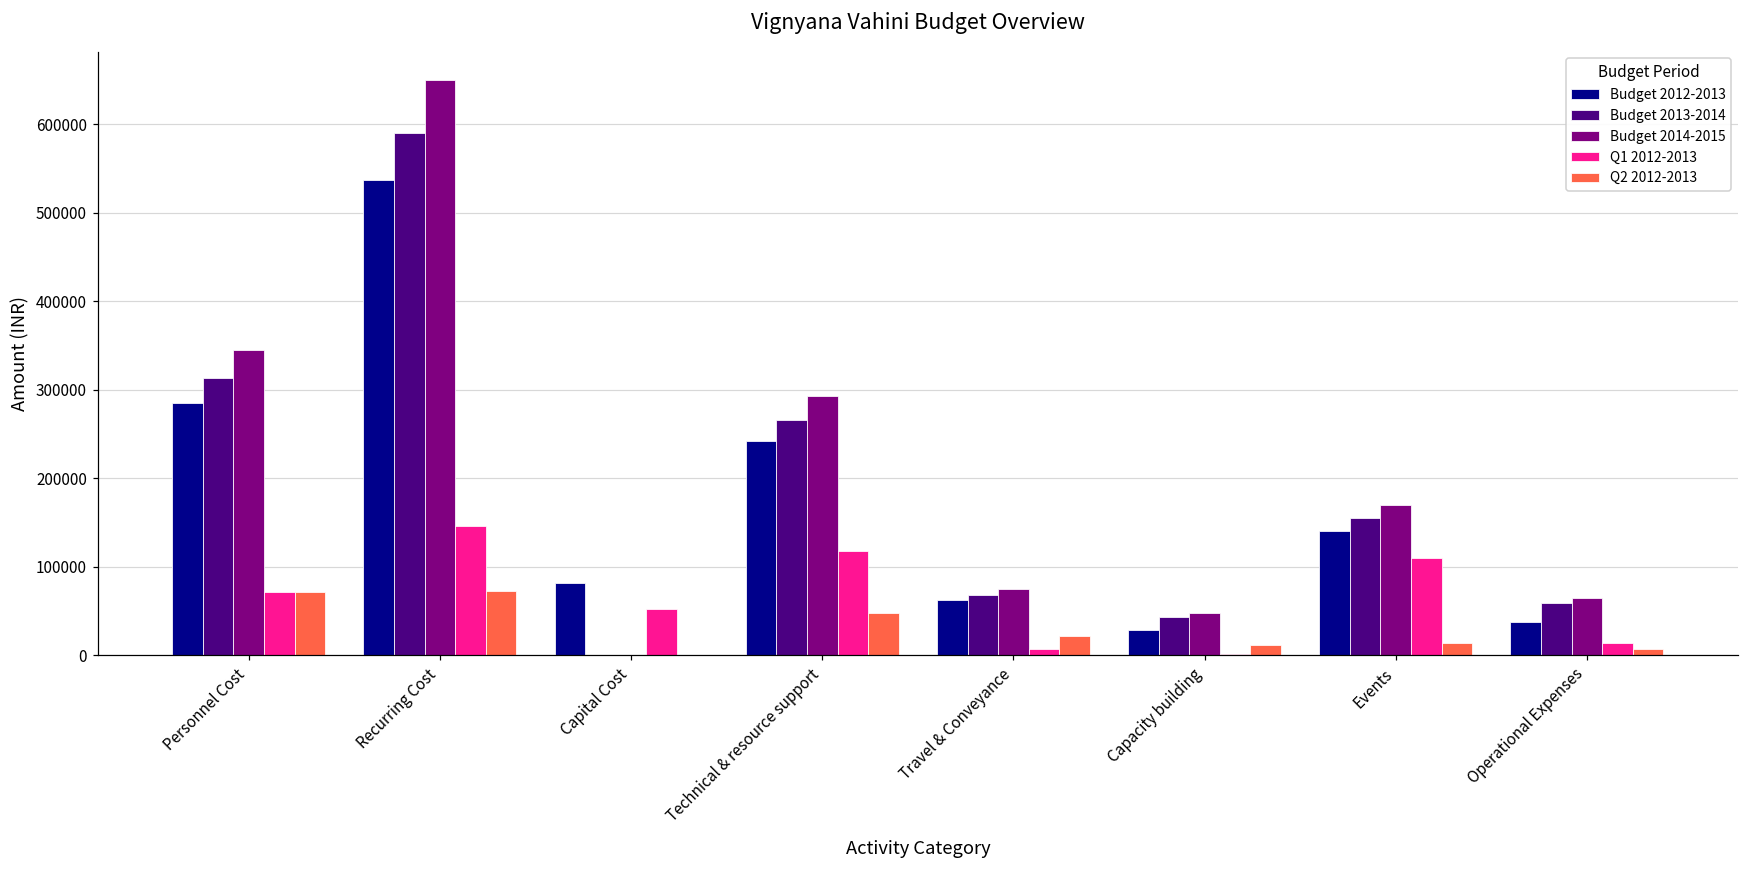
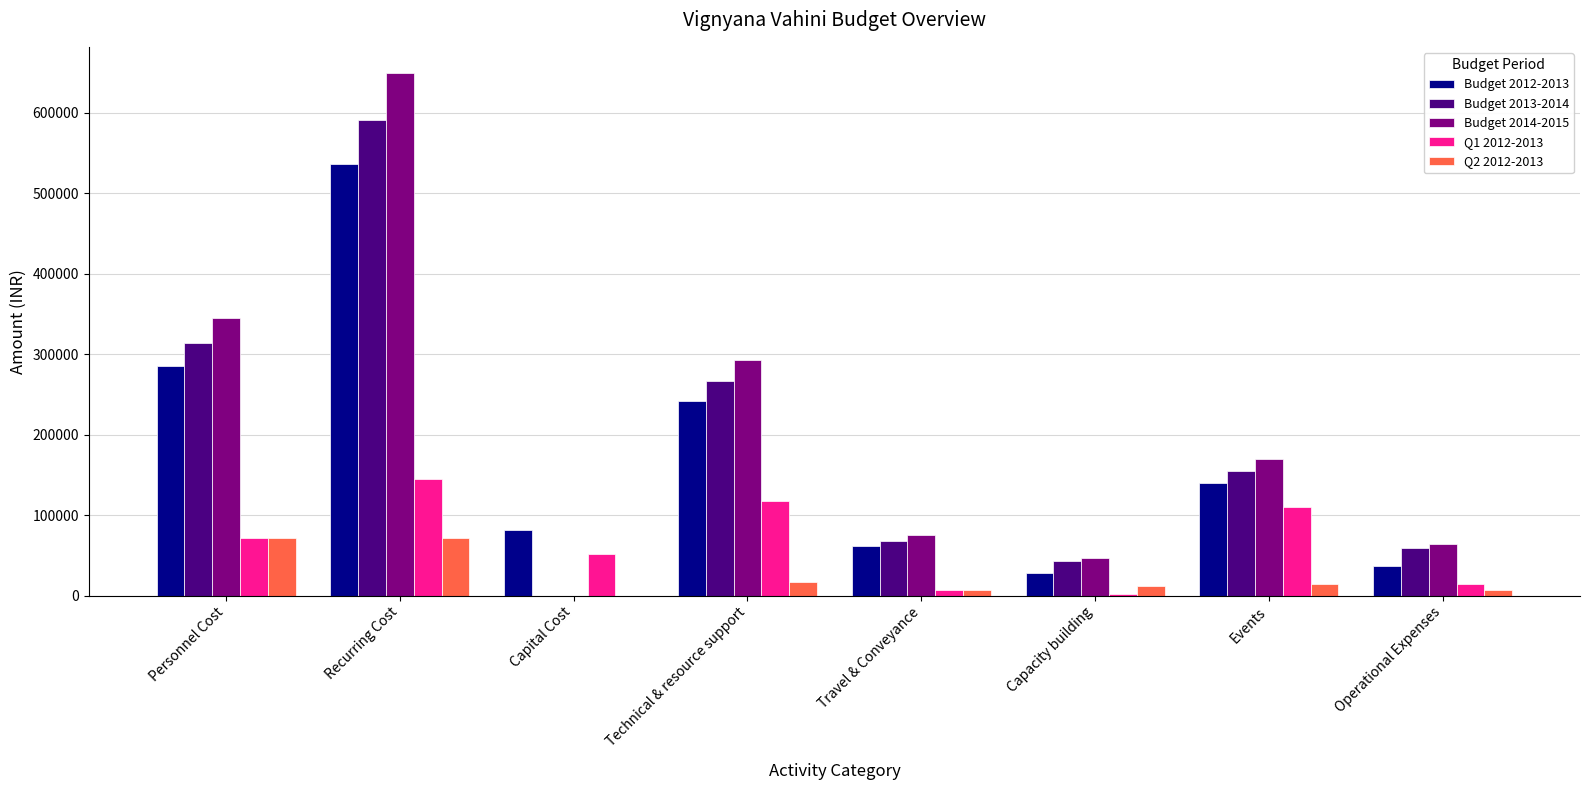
Q2 2012-2013, Technical & resource support: 50000 -> 20000
Q2 2012-2013, Travel & Conveyance: 20000 -> 10000
